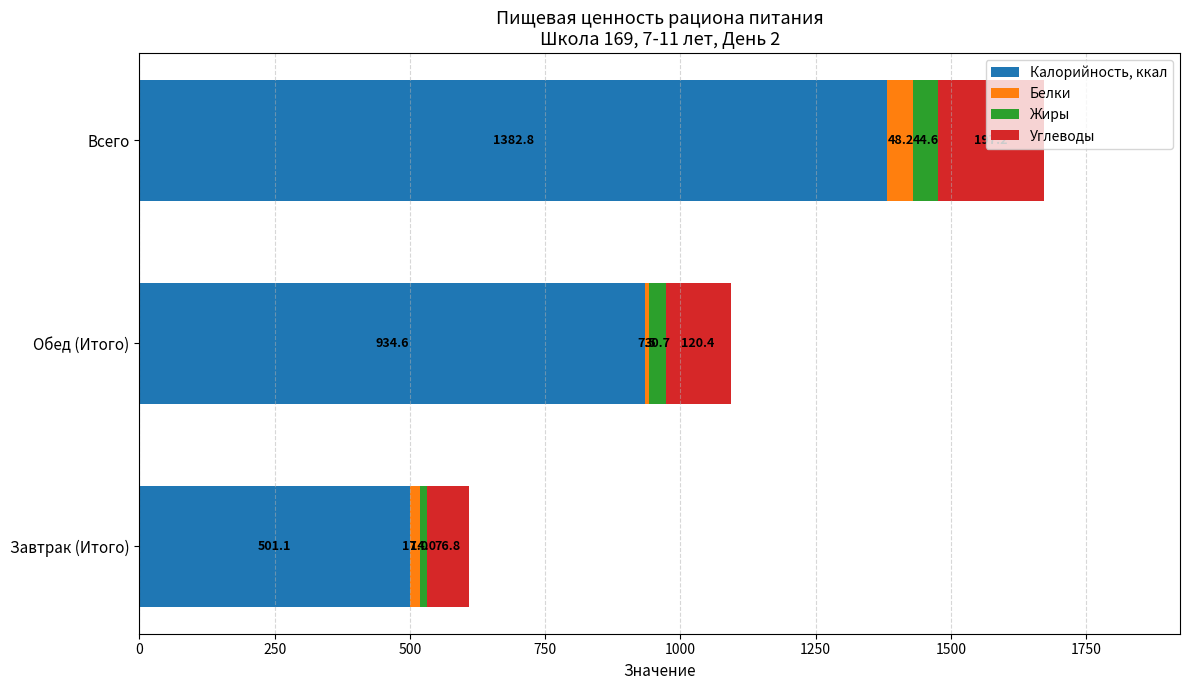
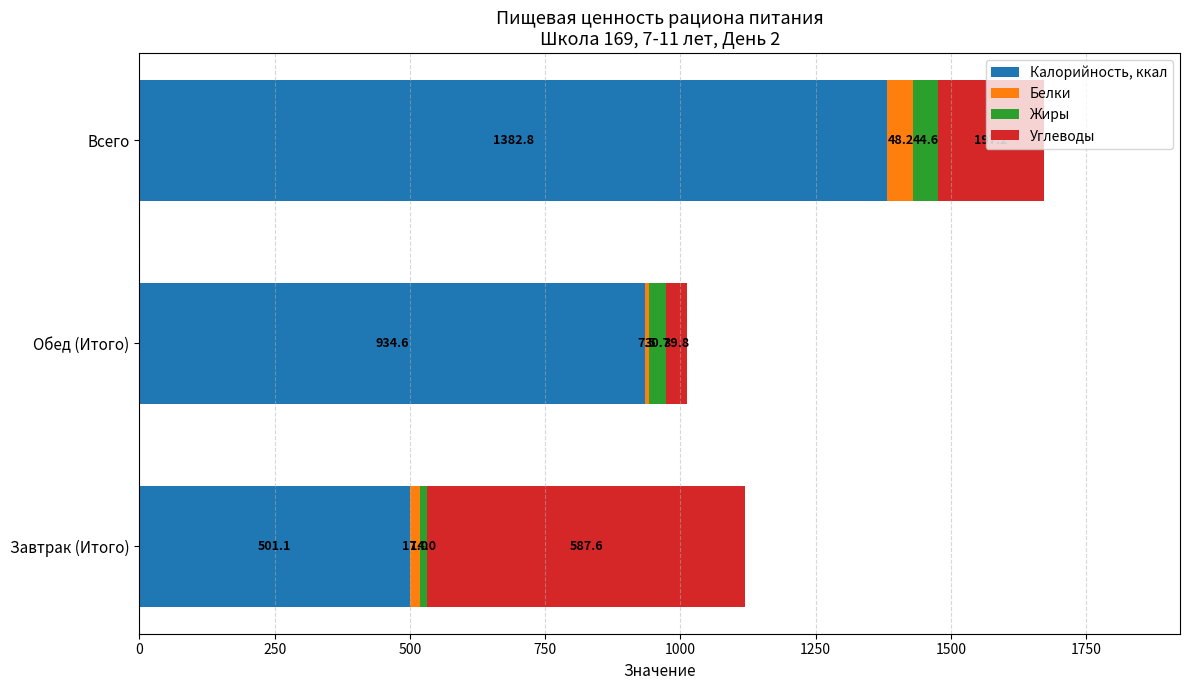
Углеводы, Обед (Итого): 120.4 -> 39.8
Углеводы, Завтрак (Итого): 76.8 -> 587.6
